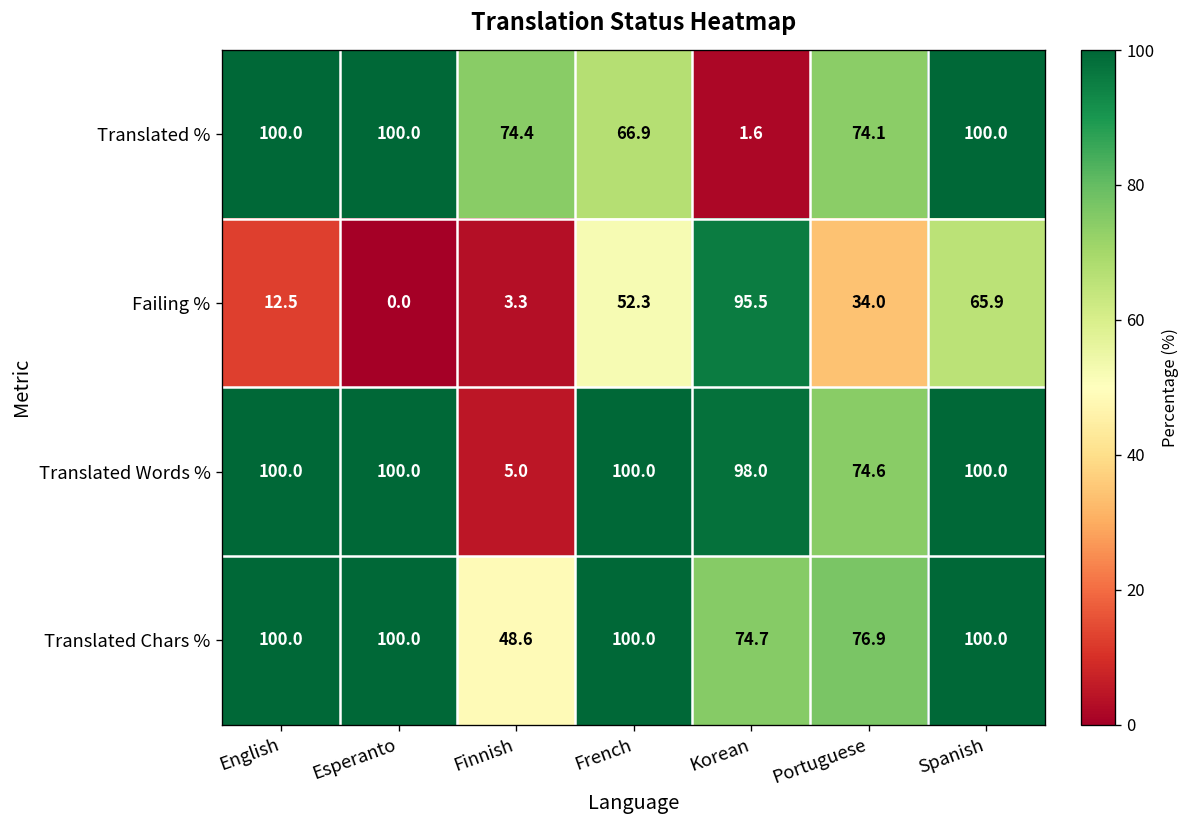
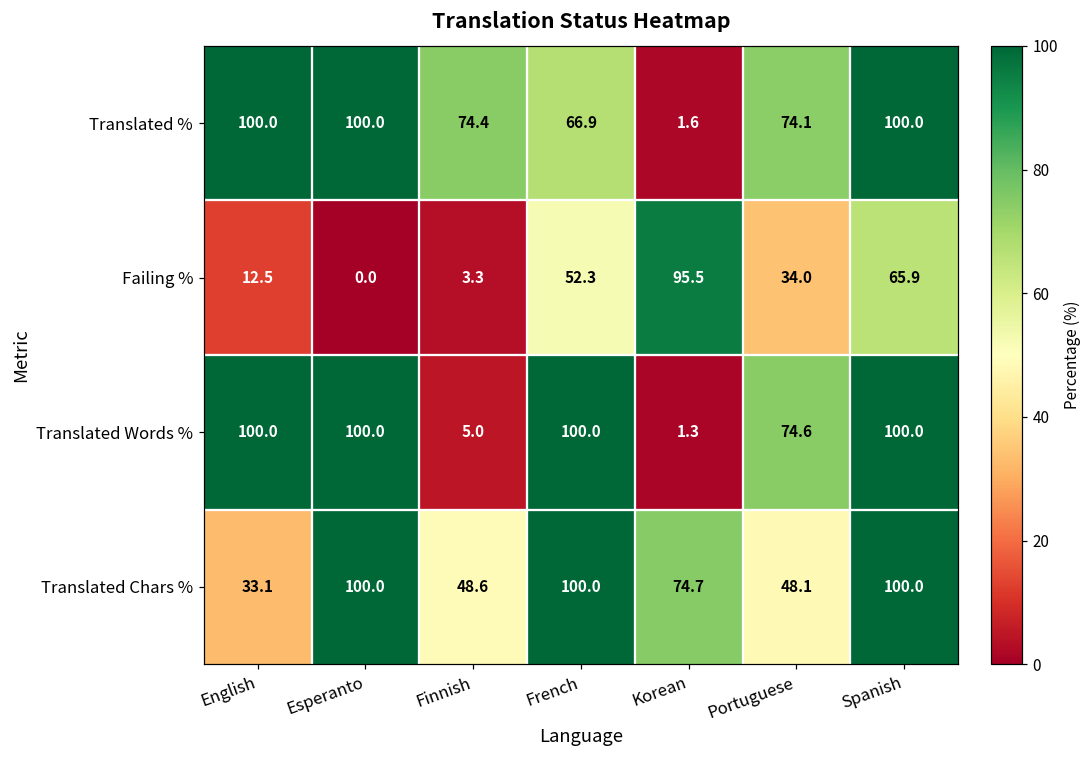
Translated Words %, Korean: 98.0 -> 1.3
Translated Chars %, English: 100.0 -> 33.1
Translated Chars %, Portuguese: 76.9 -> 48.1
